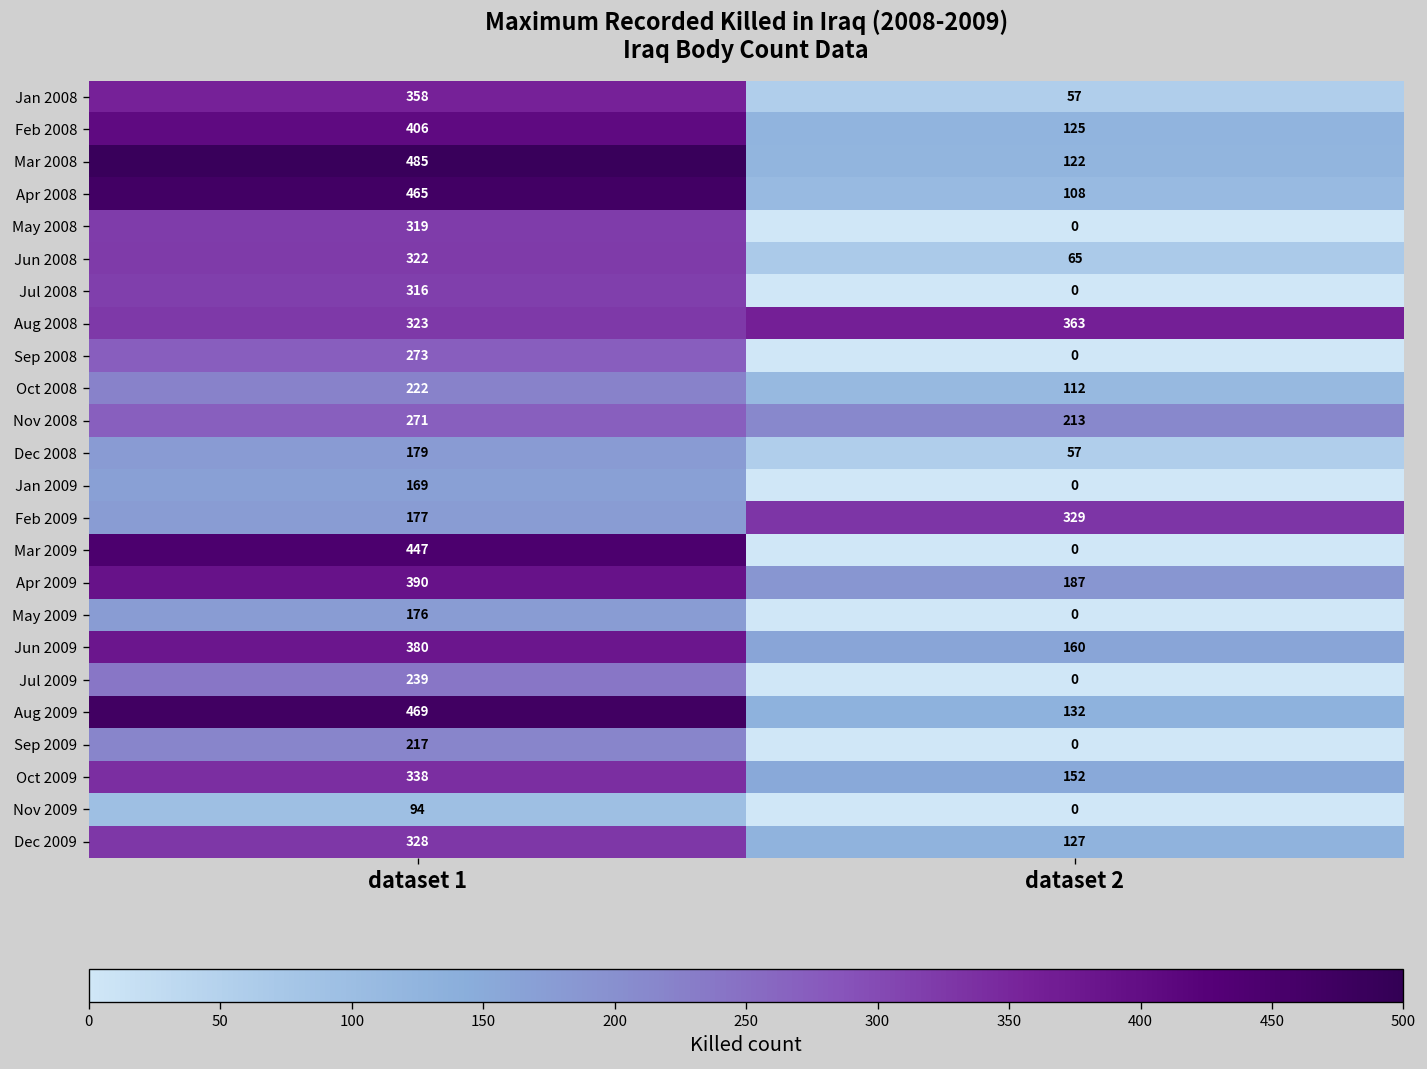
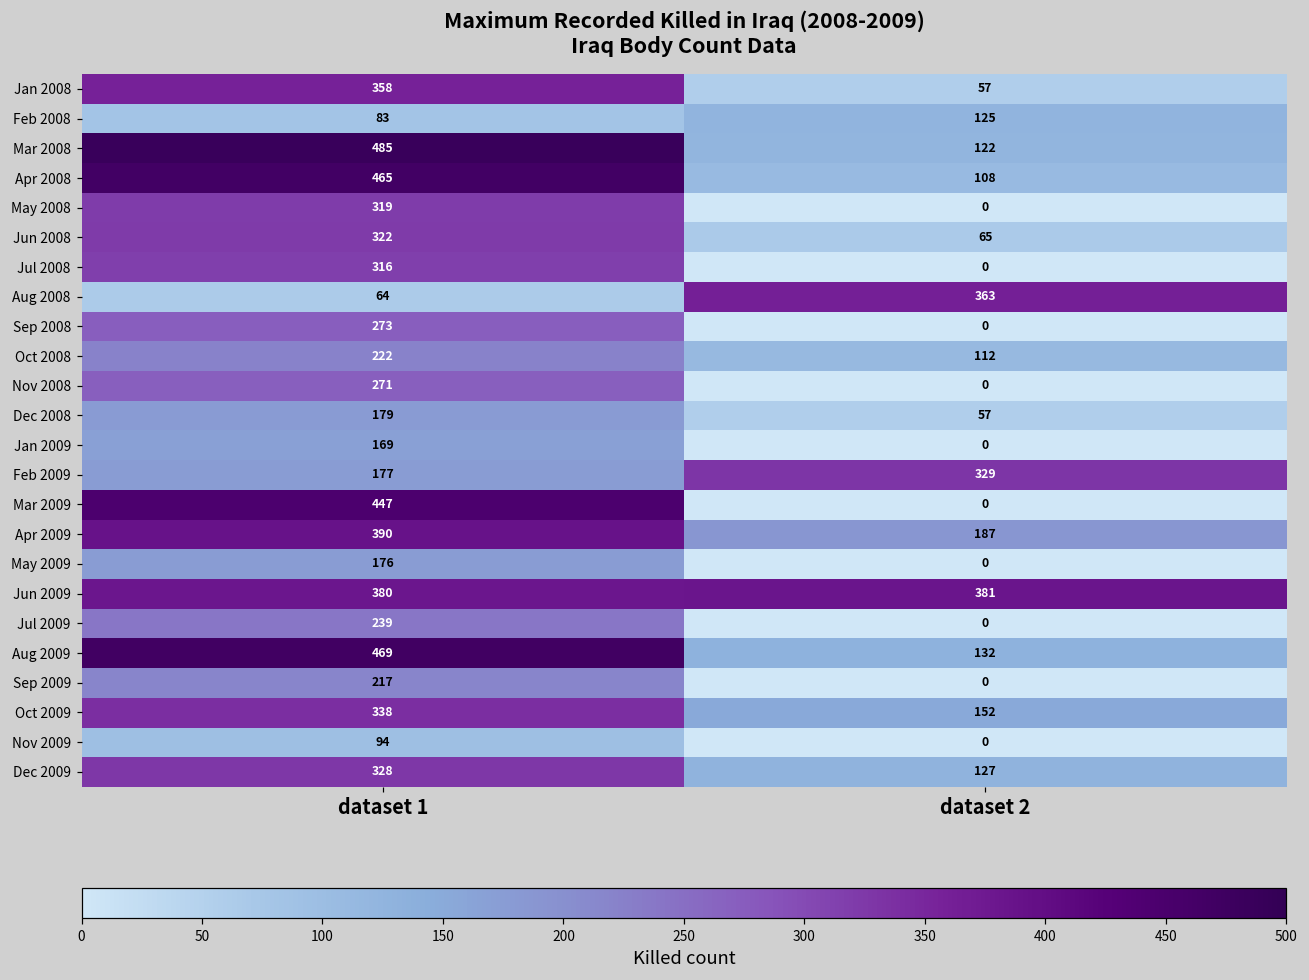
Feb 2008, dataset 1: 406 -> 83
Aug 2008, dataset 1: 323 -> 64
Nov 2008, dataset 2: 213 -> 0
Jun 2009, dataset 2: 160 -> 381
